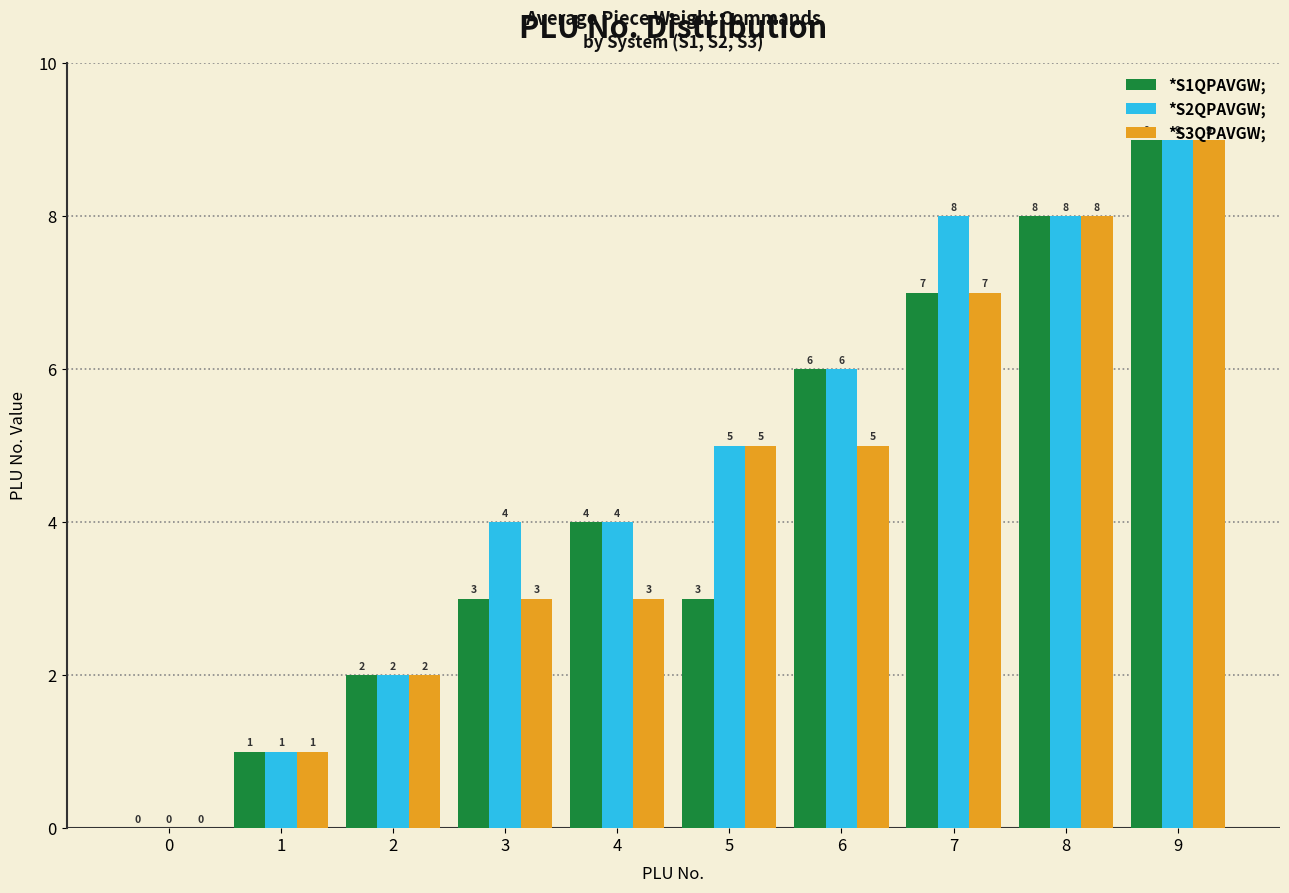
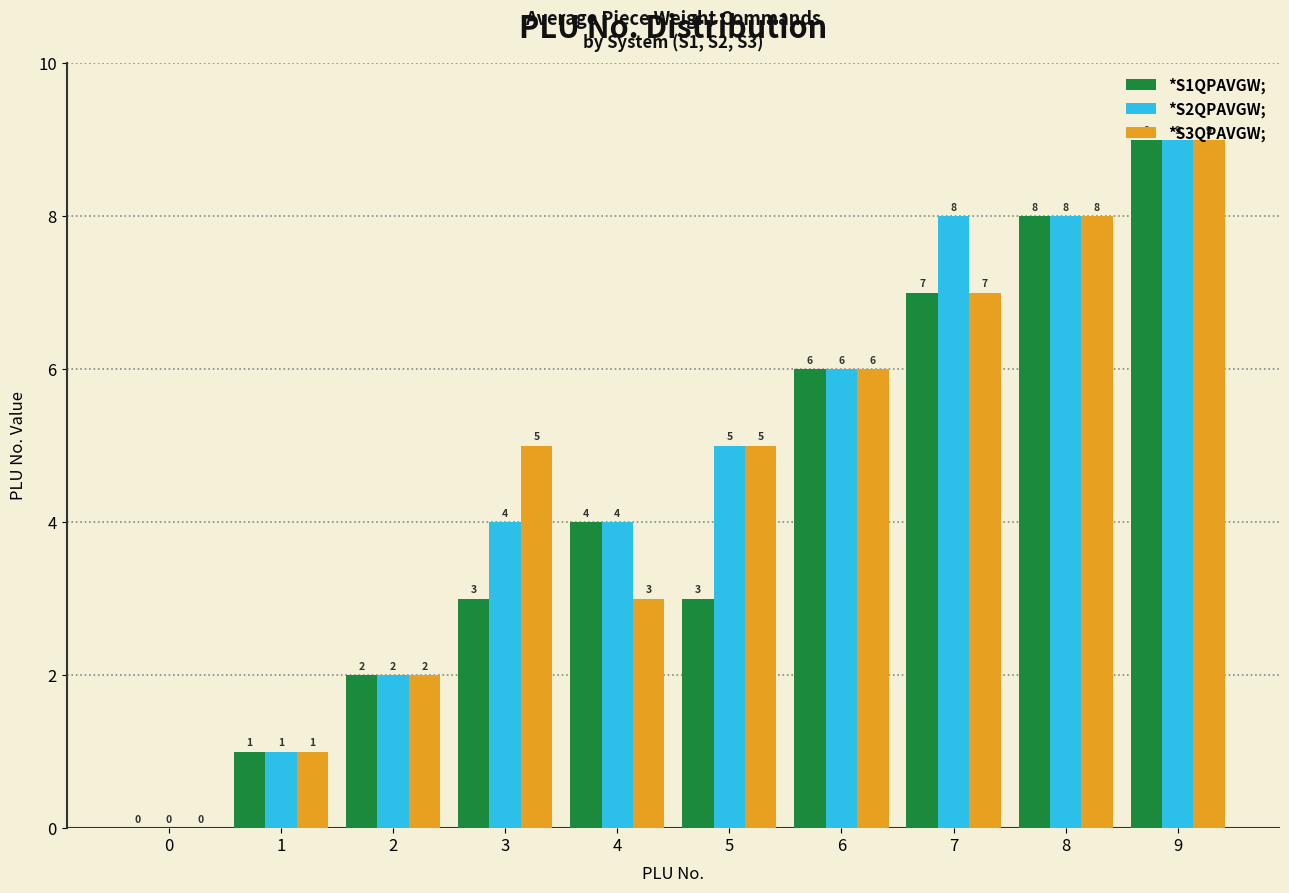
*S3QPAVGW;, 3: 3 -> 5
*S3QPAVGW;, 6: 5 -> 6
